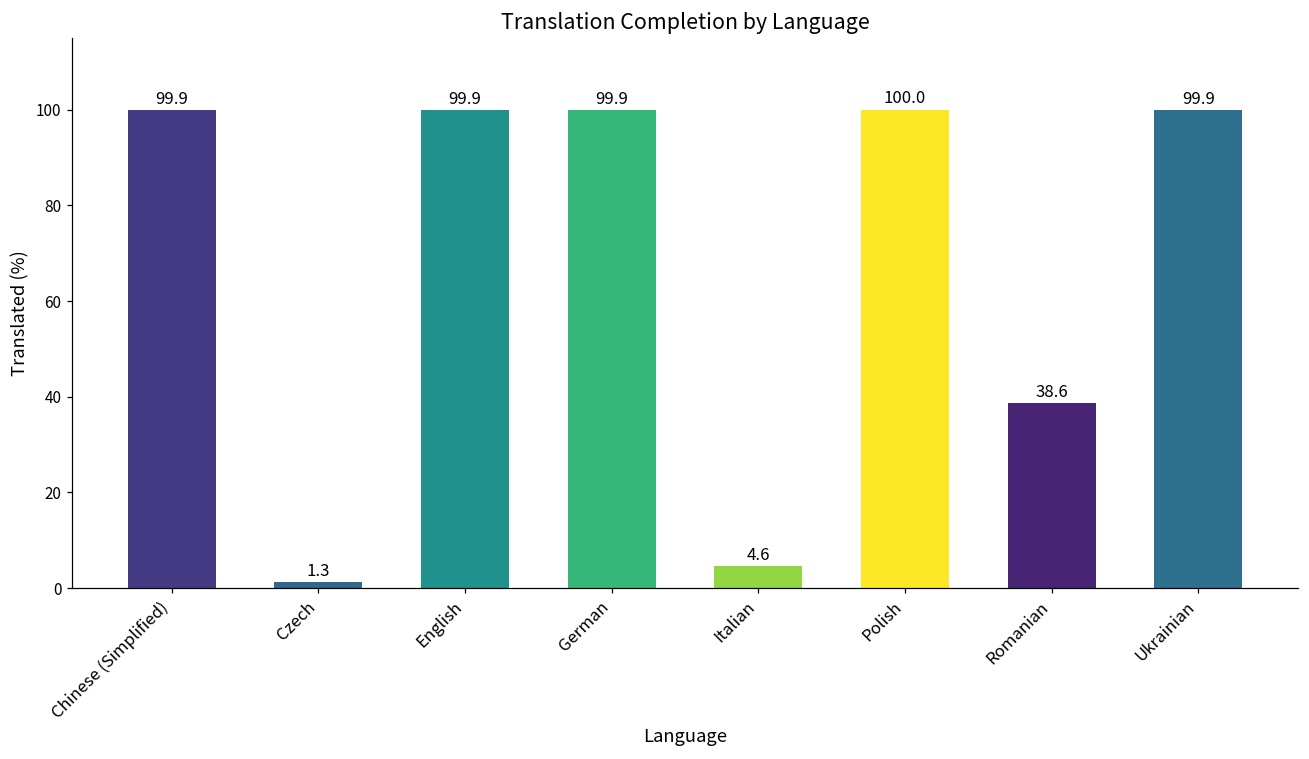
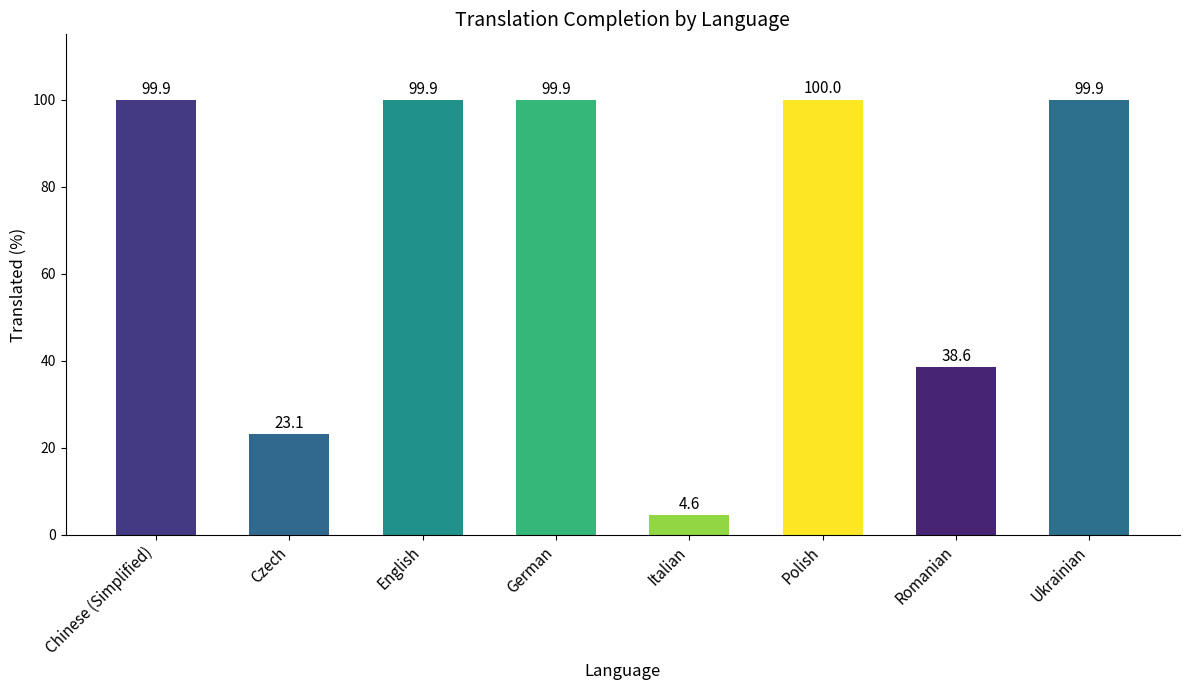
Czech: 1.3 -> 23.1
